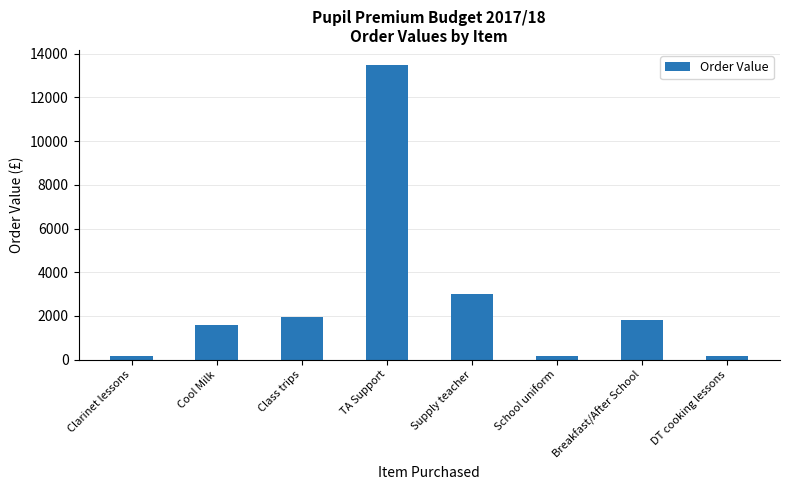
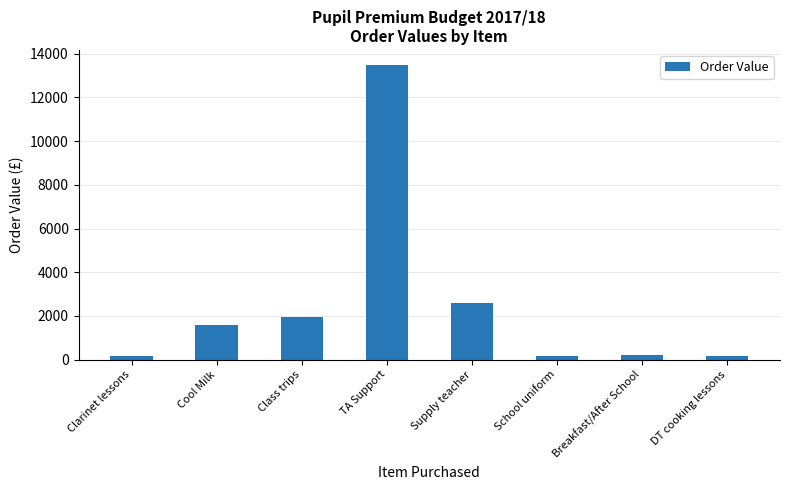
Supply teacher: 3000 -> 2600
Breakfast/After School: 1800 -> 200
